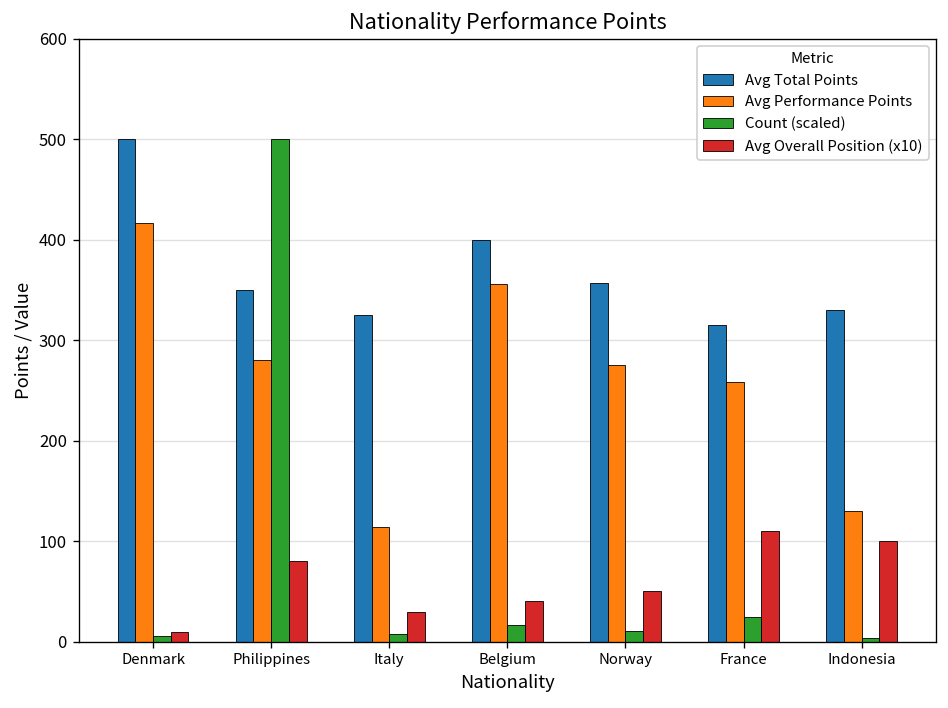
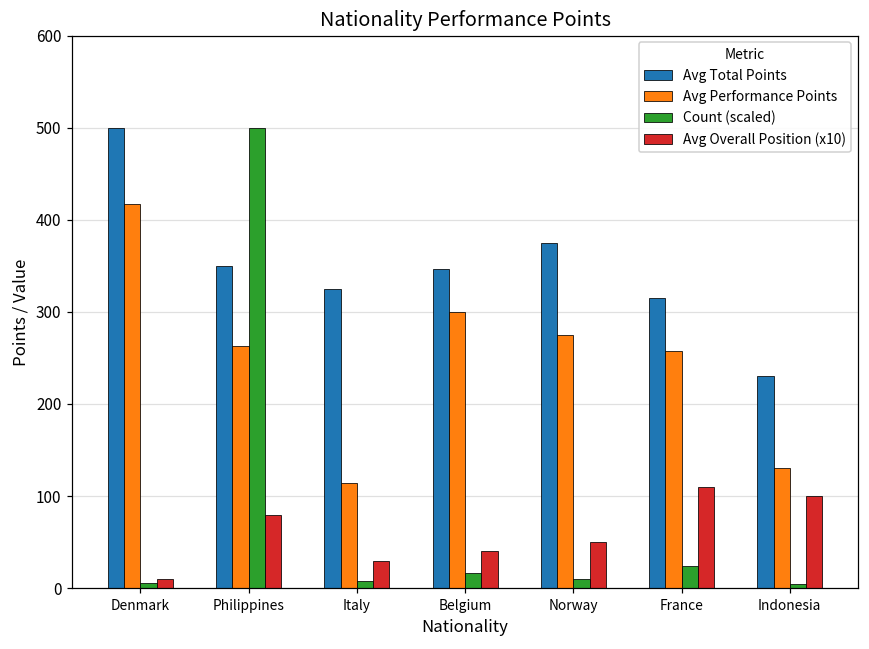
Avg Performance Points, Philippines: 280 -> 260
Avg Total Points, Belgium: 400 -> 350
Avg Performance Points, Belgium: 360 -> 300
Avg Total Points, Norway: 360 -> 380
Avg Total Points, Indonesia: 330 -> 230
